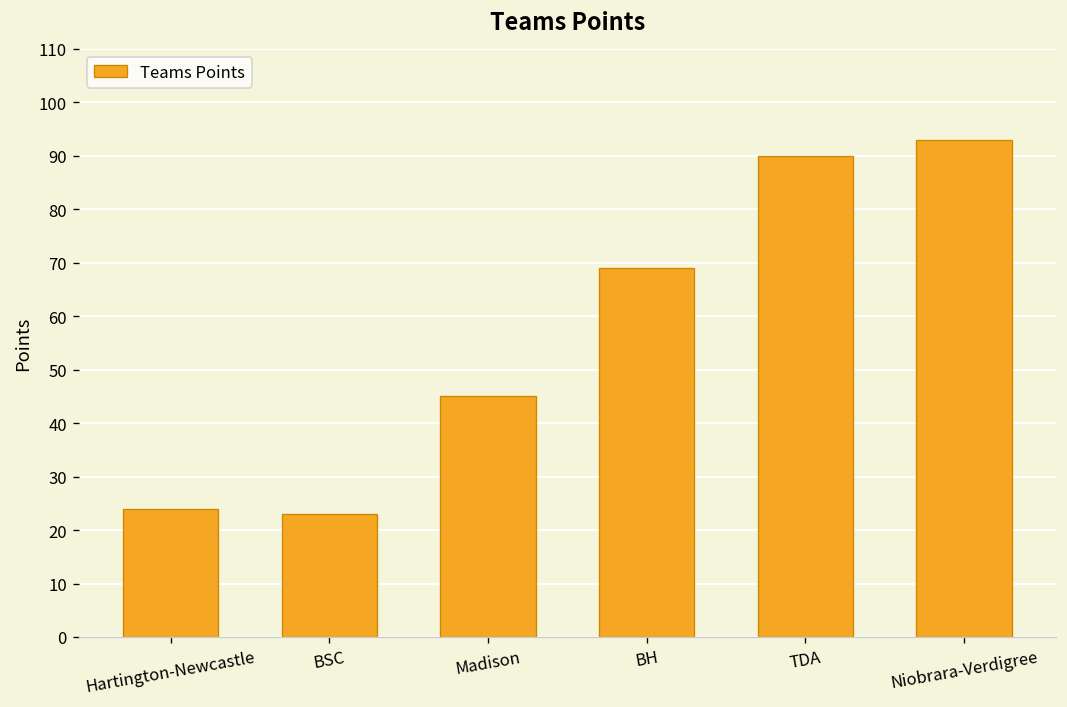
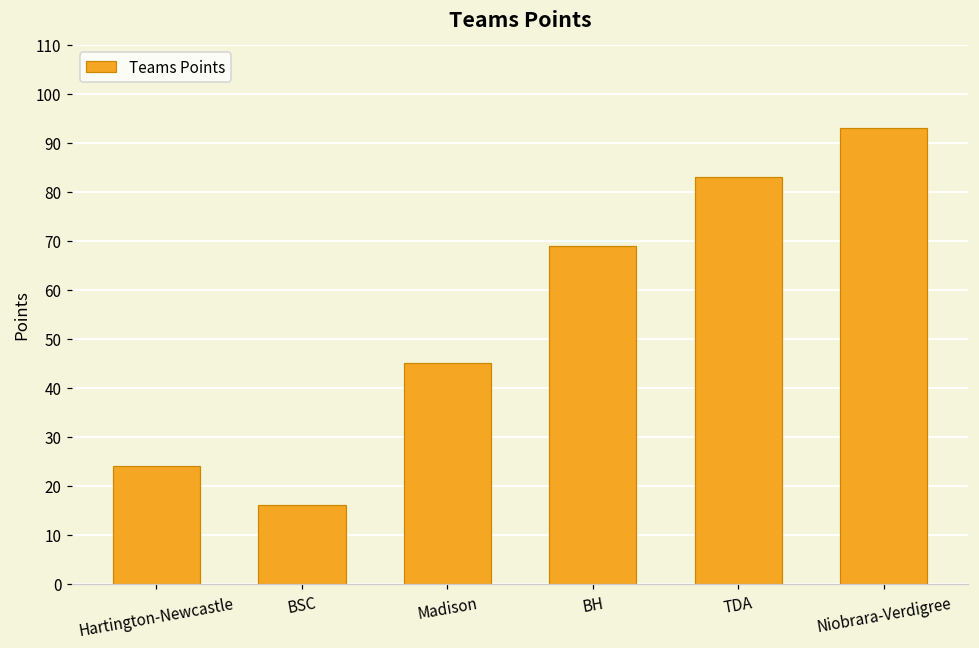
BSC: 23 -> 16
TDA: 90 -> 83
